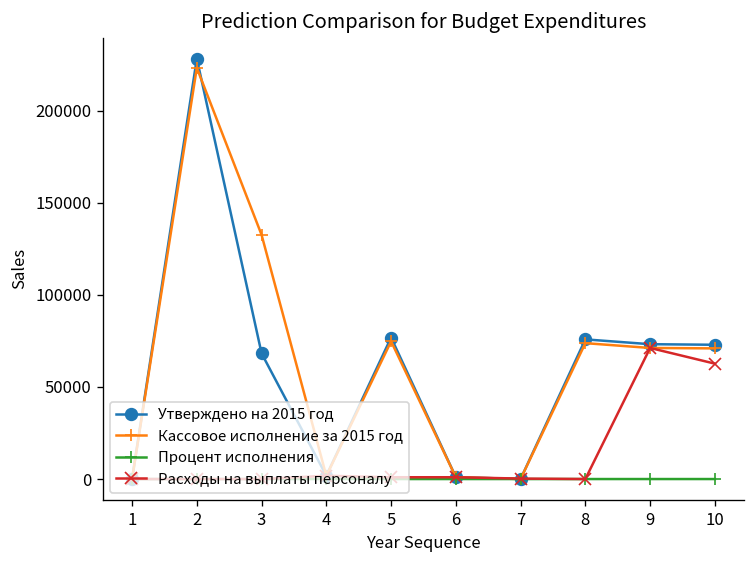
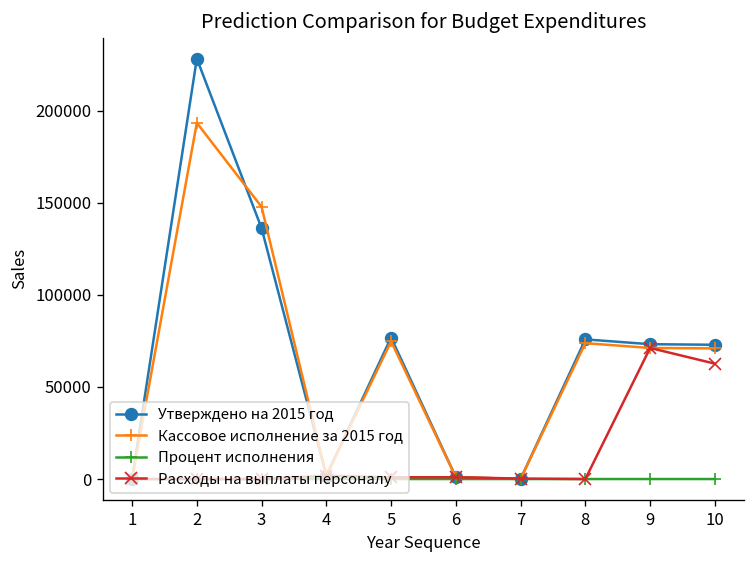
Кассовое исполнение за 2015 год, 2: 223000 -> 193000
Утверждено на 2015 год, 3: 68000 -> 136000
Кассовое исполнение за 2015 год, 3: 133000 -> 148000
